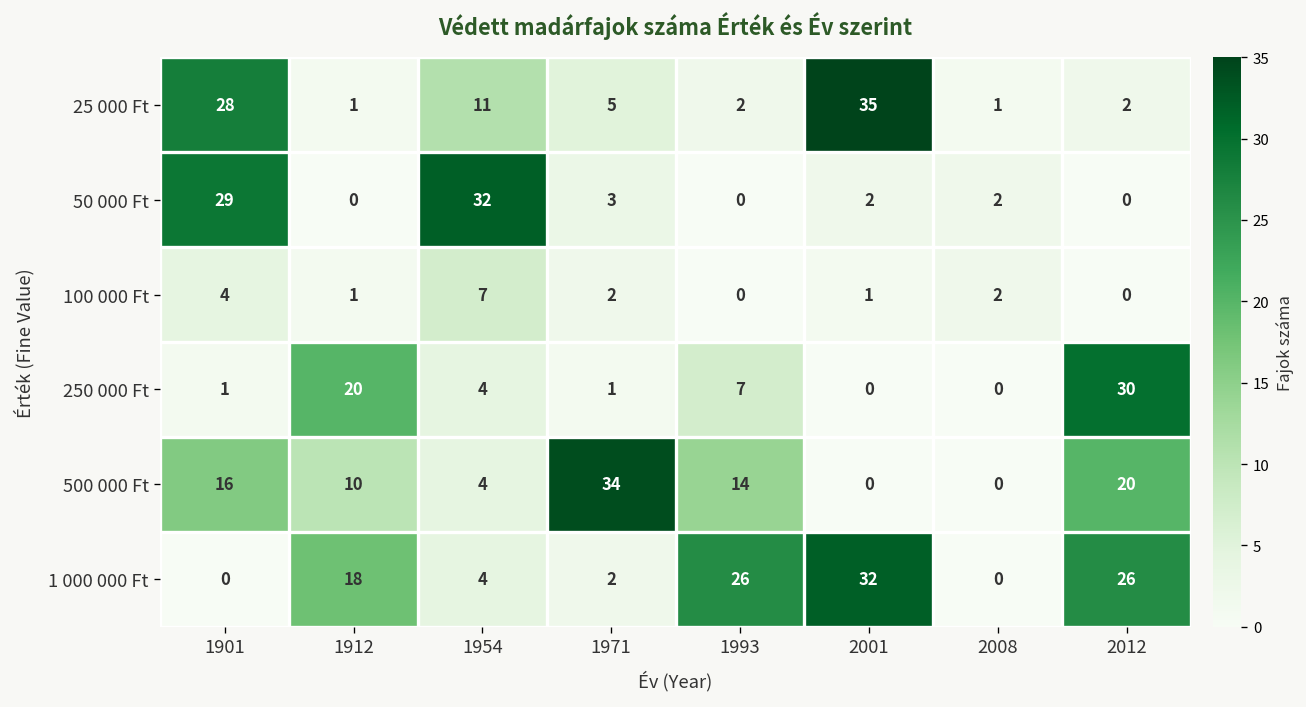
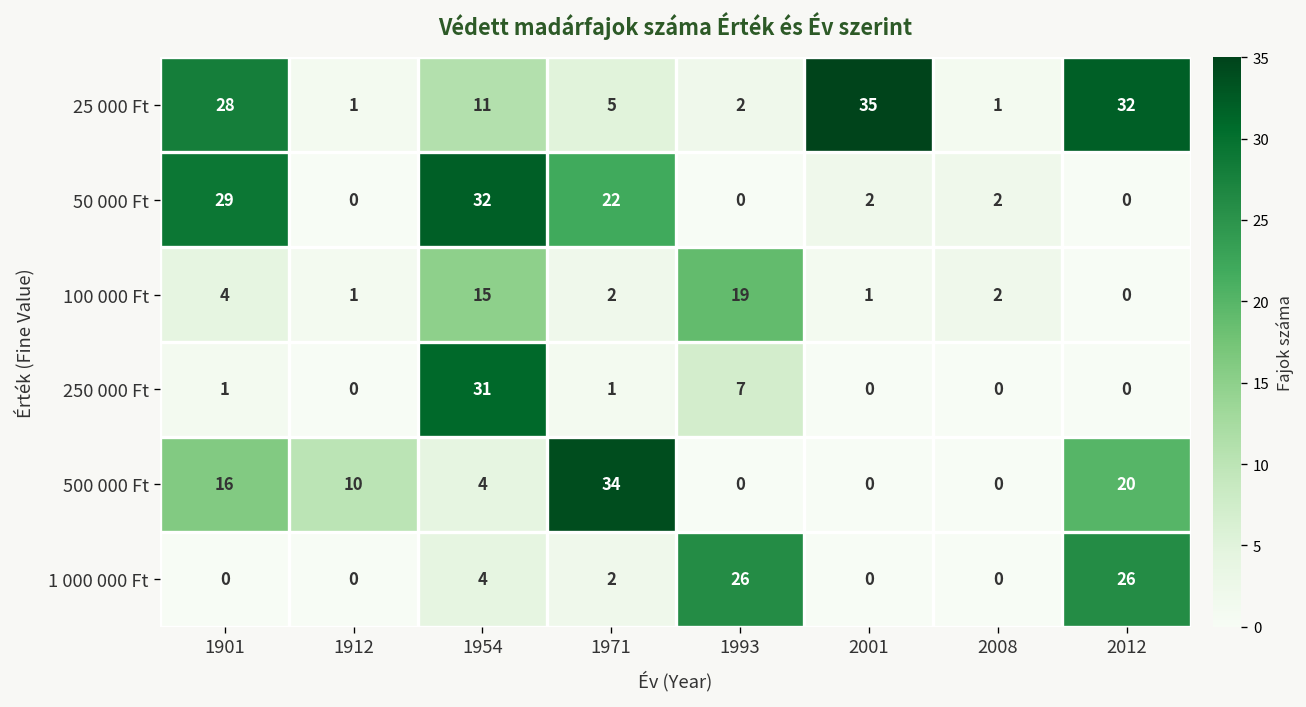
25 000 Ft, 2012: 2 -> 32
50 000 Ft, 1971: 3 -> 22
100 000 Ft, 1954: 7 -> 15
100 000 Ft, 1993: 0 -> 19
250 000 Ft, 1912: 20 -> 0
250 000 Ft, 1954: 4 -> 31
250 000 Ft, 2012: 30 -> 0
500 000 Ft, 1993: 14 -> 0
1 000 000 Ft, 1912: 18 -> 0
1 000 000 Ft, 2001: 32 -> 0
